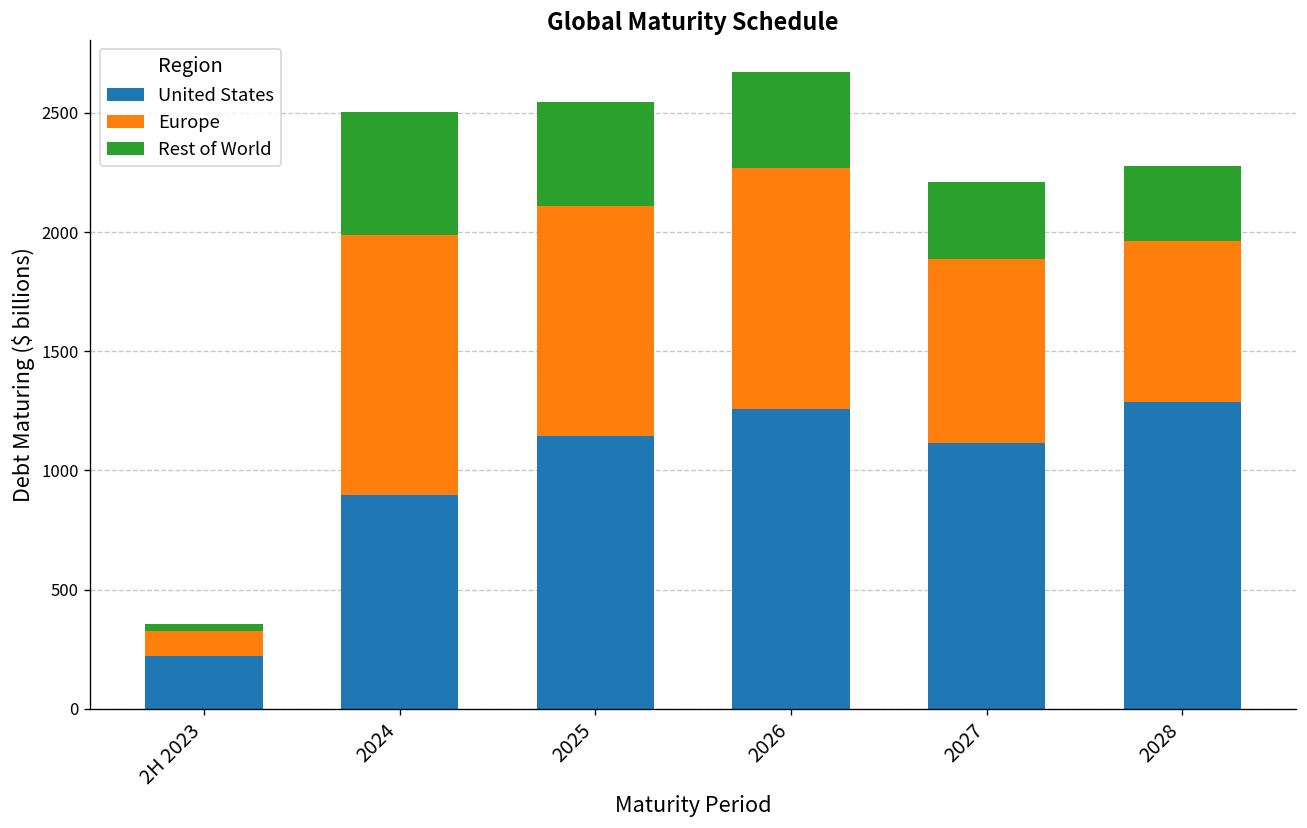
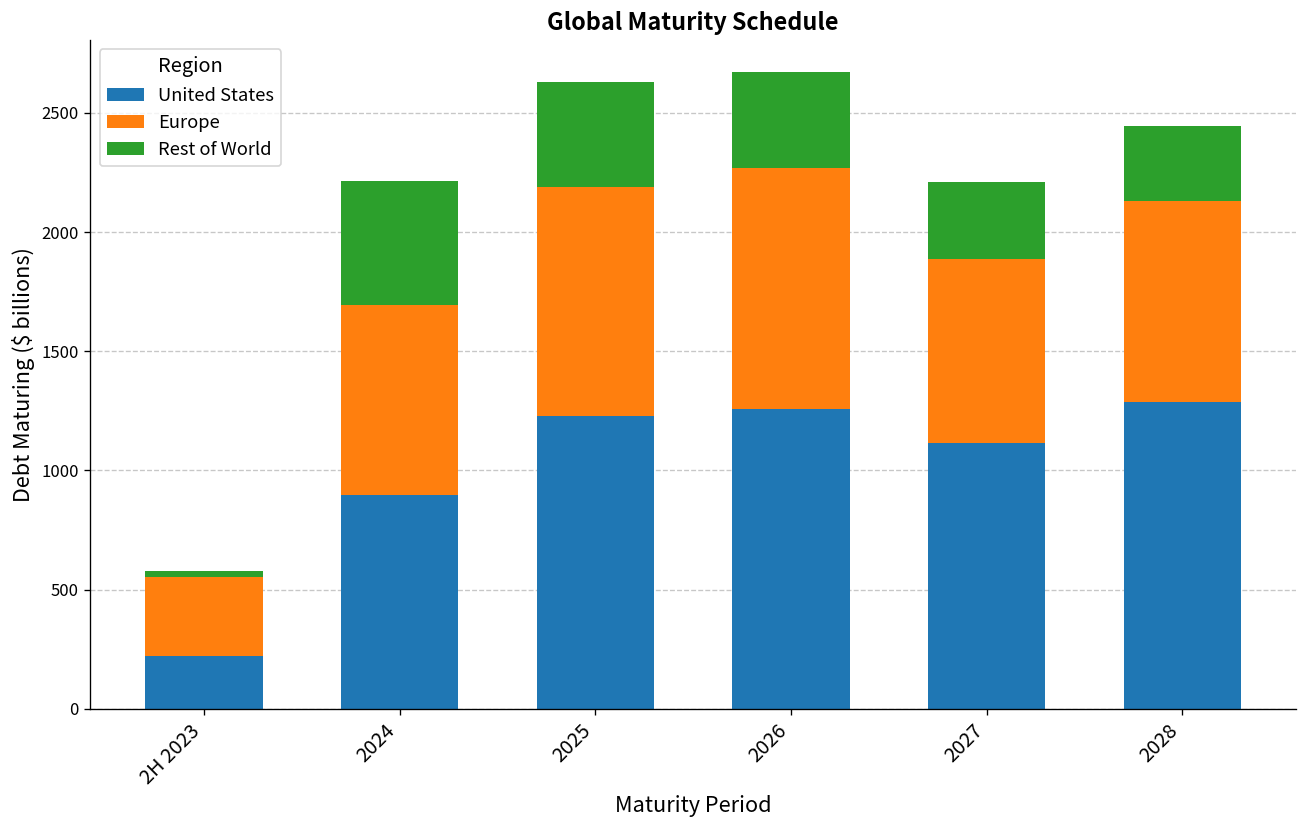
Europe, 2H 2023: 110 -> 330
Europe, 2024: 1090 -> 800
United States, 2025: 1150 -> 1230
Europe, 2028: 680 -> 840
